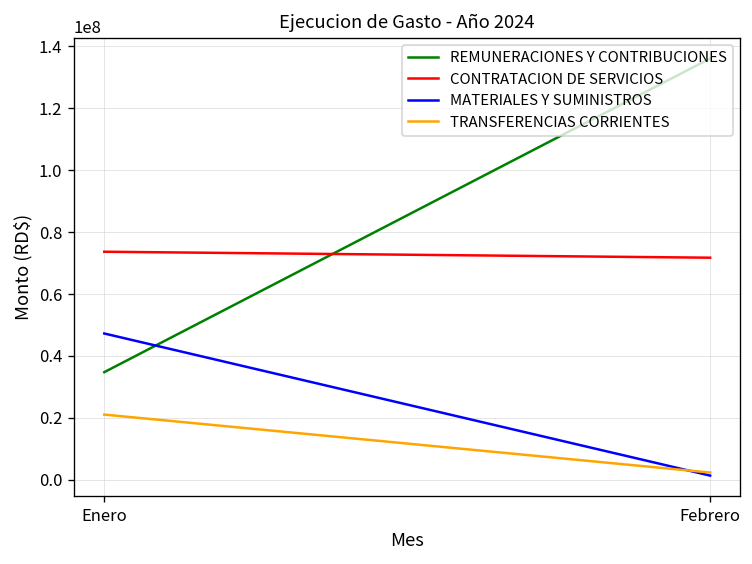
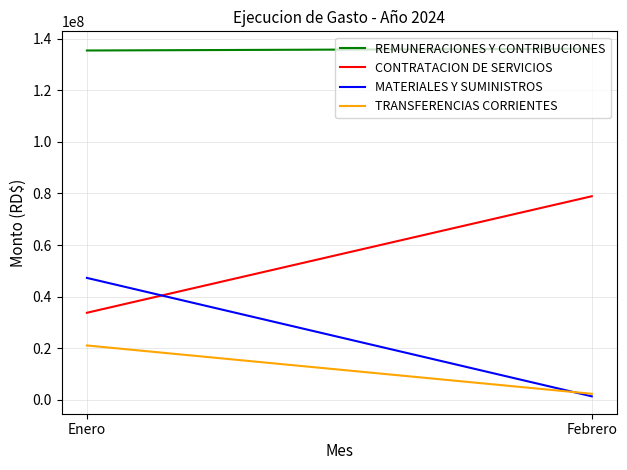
REMUNERACIONES Y CONTRIBUCIONES, Enero: 35000000 -> 135000000
CONTRATACION DE SERVICIOS, Enero: 74000000 -> 34000000
CONTRATACION DE SERVICIOS, Febrero: 72000000 -> 79000000
